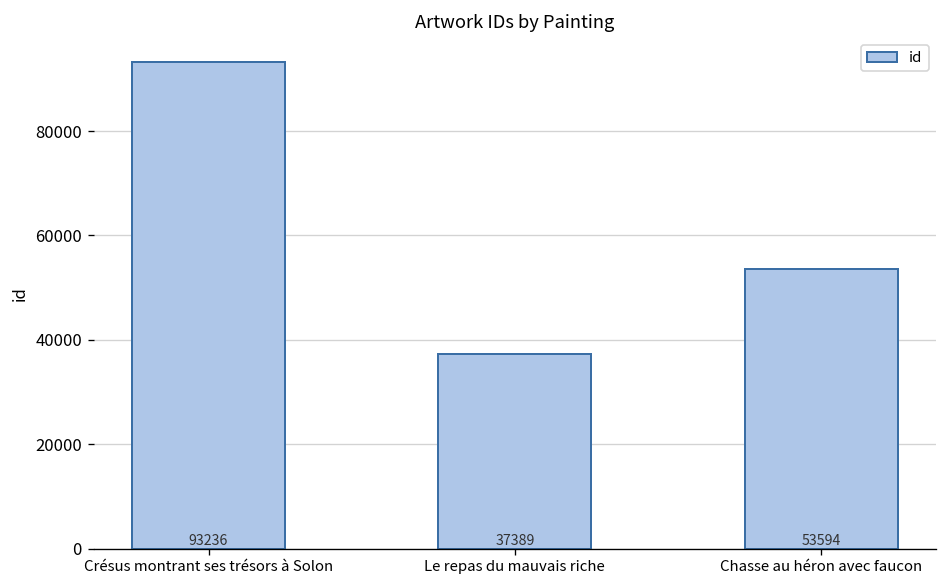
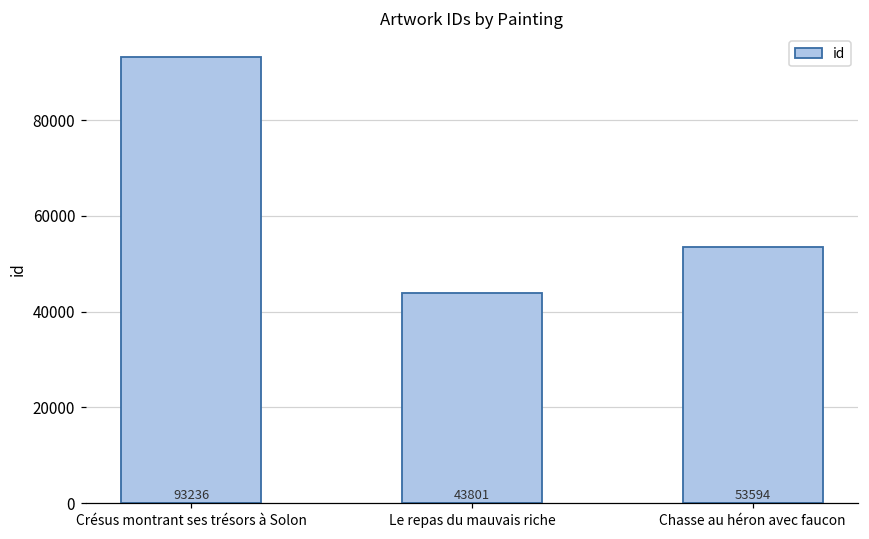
Le repas du mauvais riche: 37389 -> 43801
